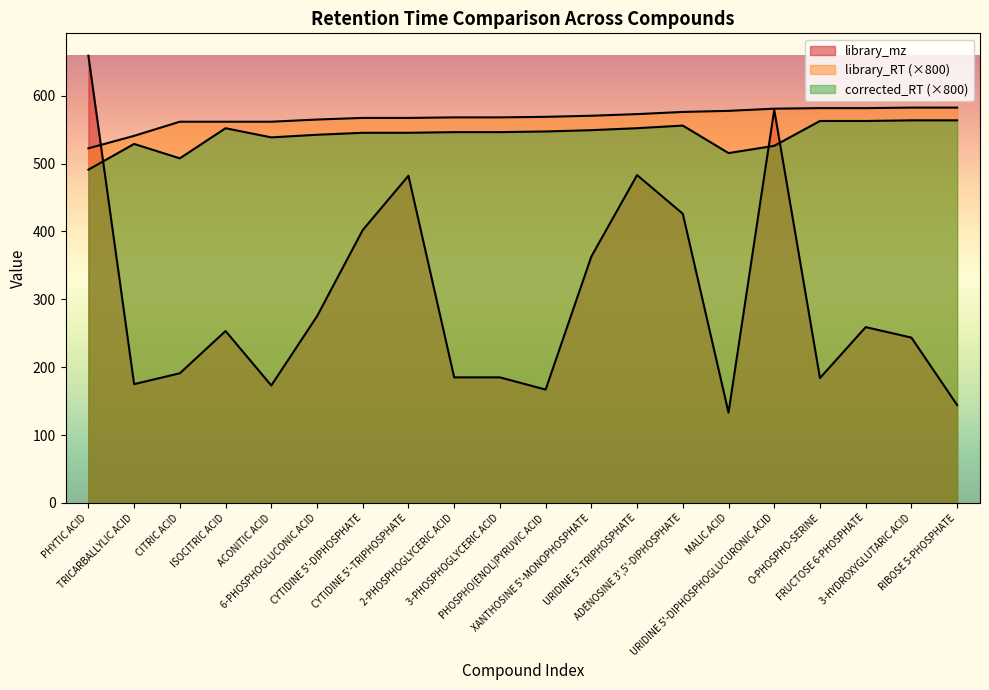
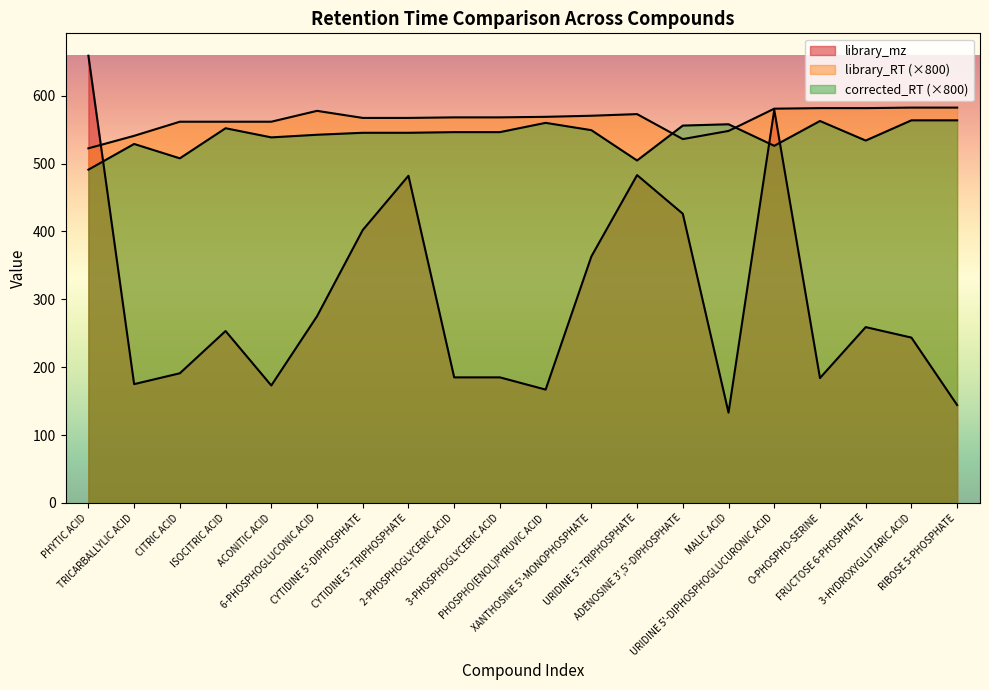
library_RT (×800), 6-PHOSPHOGLUCONIC ACID: 560 -> 580
corrected_RT (×800), PHOSPHO(ENOL)PYRUVIC ACID: 550 -> 560
corrected_RT (×800), URIDINE 5'-TRIPHOSPHATE: 550 -> 500
library_RT (×800), ADENOSINE 3',5'-DIPHOSPHATE: 580 -> 540
library_RT (×800), MALIC ACID: 580 -> 550
corrected_RT (×800), MALIC ACID: 520 -> 560
corrected_RT (×800), FRUCTOSE 6-PHOSPHATE: 560 -> 530
